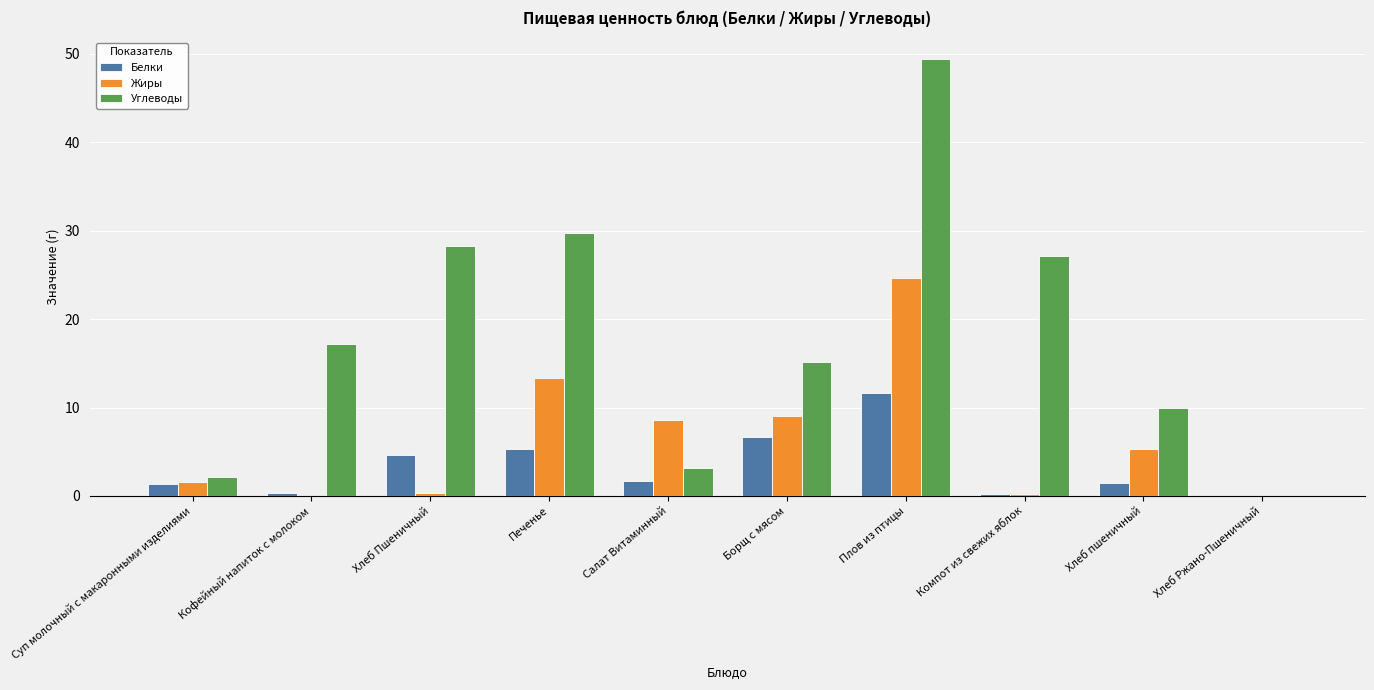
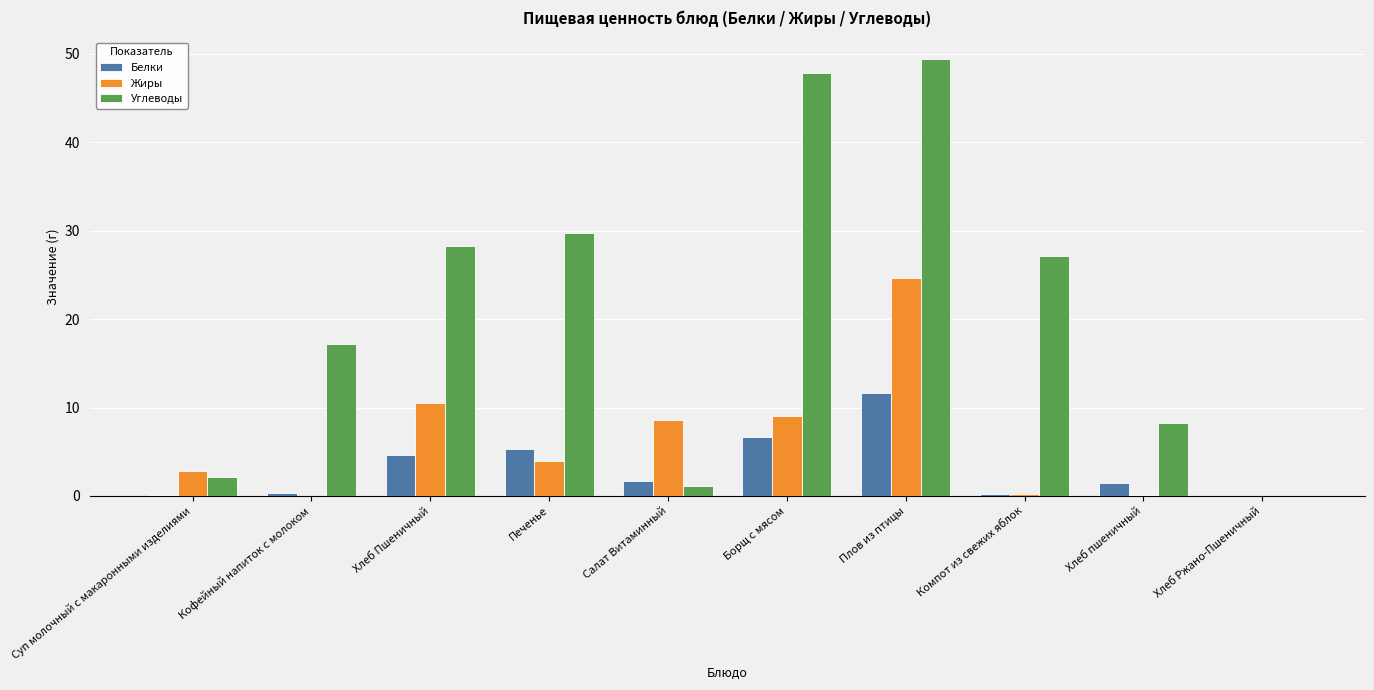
Белки, Суп молочный с макаронными изделиями: 1 -> 0
Жиры, Суп молочный с макаронными изделиями: 2 -> 3
Жиры, Хлеб Пшеничный: 0 -> 11
Жиры, Печенье: 13 -> 4
Углеводы, Салат Витаминный: 3 -> 1
Углеводы, Борщ с мясом: 15 -> 48
Жиры, Хлеб пшеничный: 5 -> 0
Углеводы, Хлеб пшеничный: 10 -> 8
